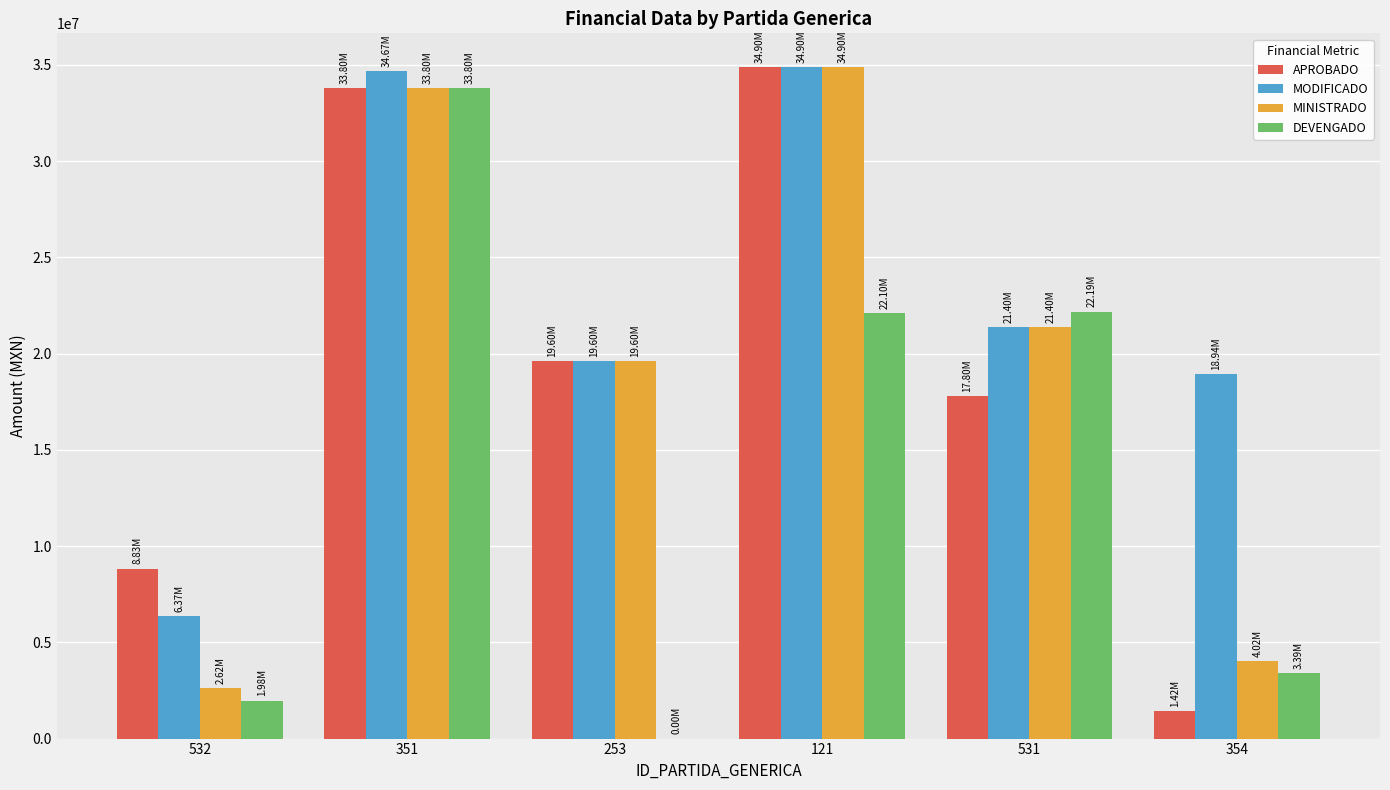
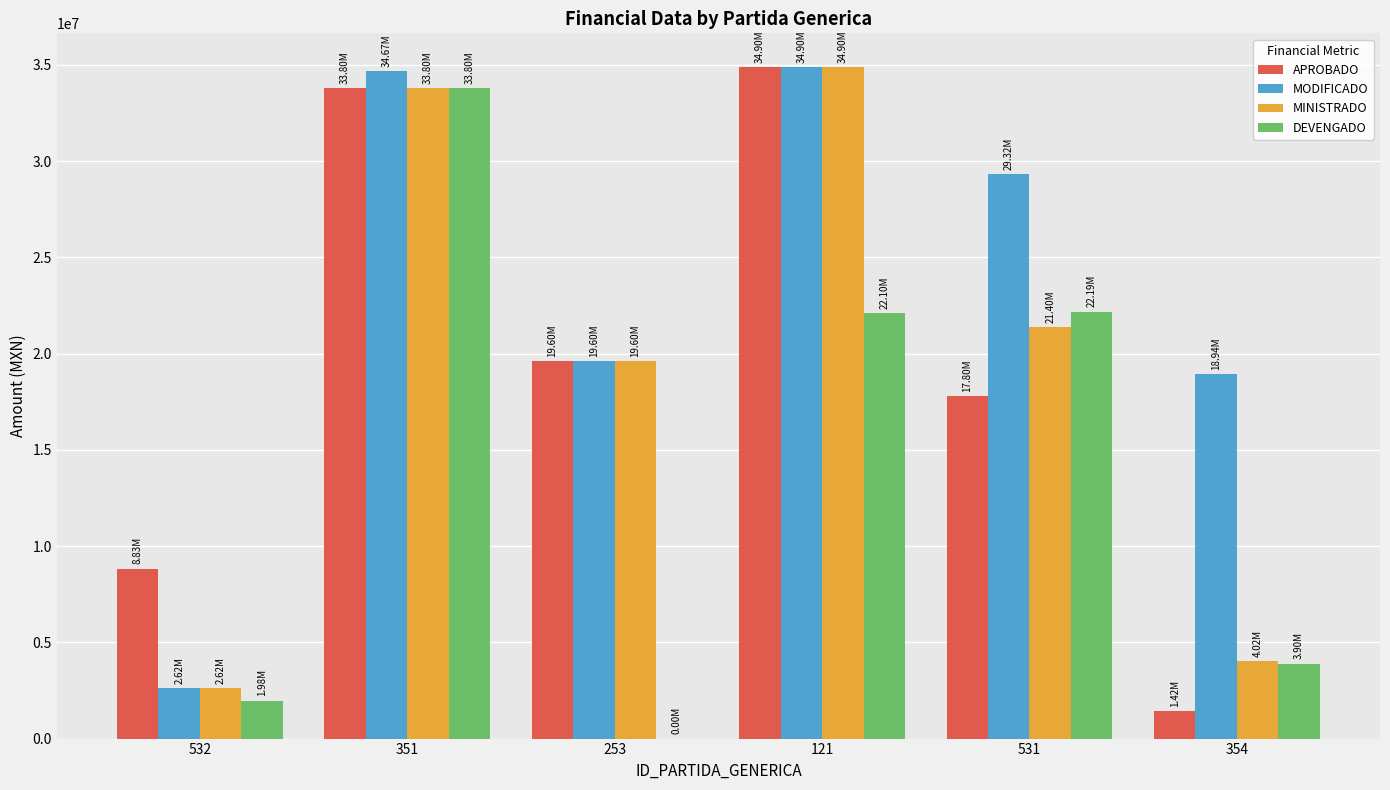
MODIFICADO, 532: 6.37M -> 2.62M
MODIFICADO, 531: 21.40M -> 29.32M
DEVENGADO, 354: 3.39M -> 3.90M
